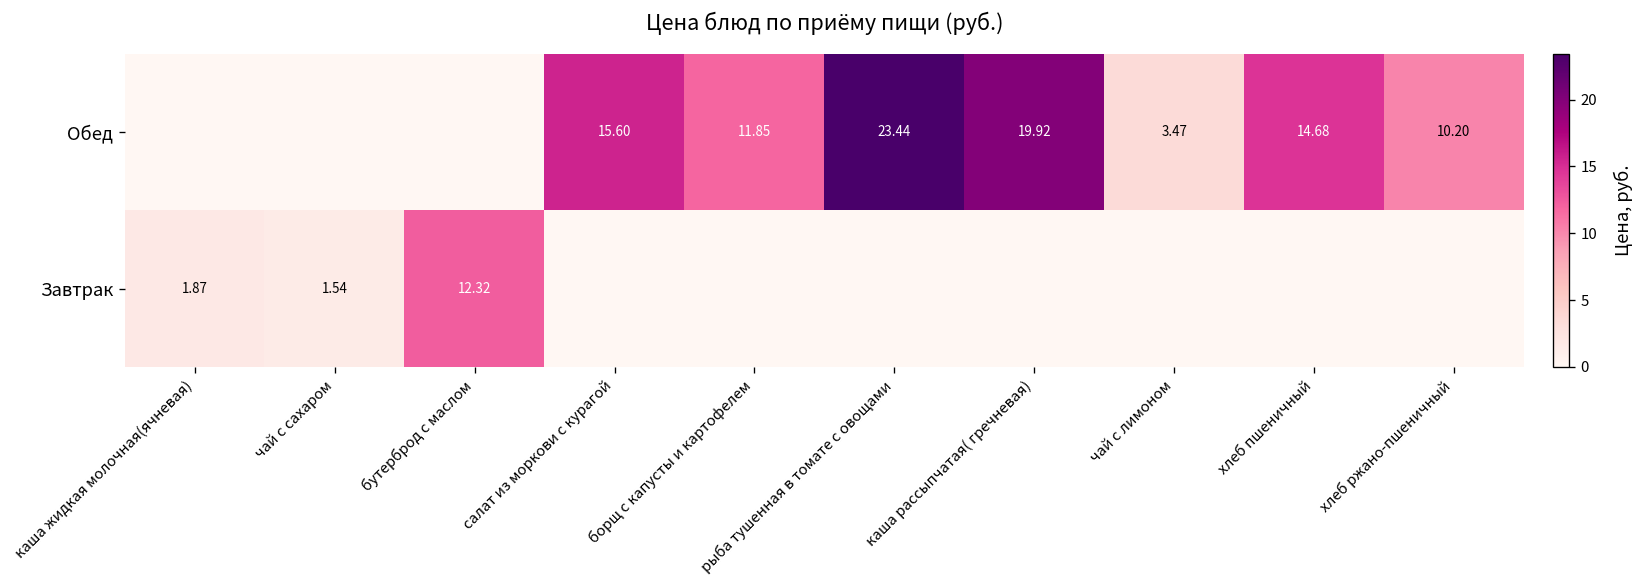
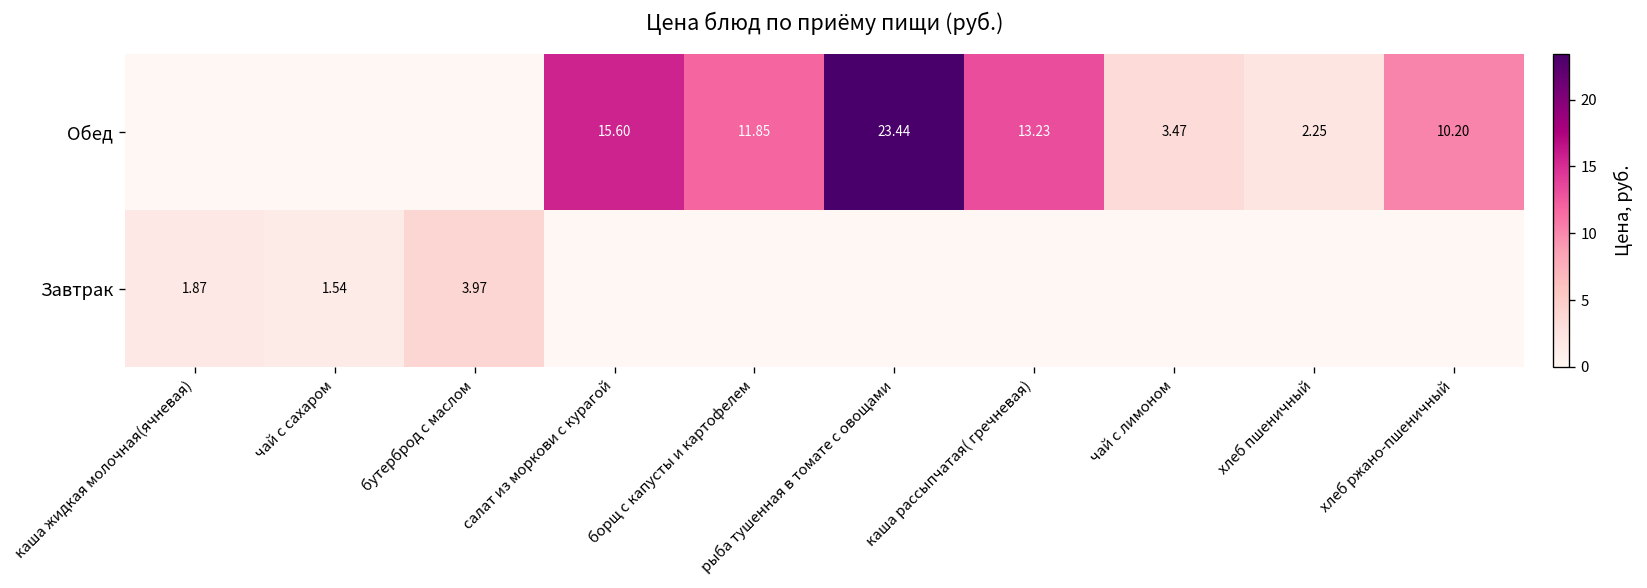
Обед, каша рассыпчатая( гречневая): 19.92 -> 13.23
Обед, хлеб пшеничный: 14.68 -> 2.25
Завтрак, бутерброд с маслом: 12.32 -> 3.97
